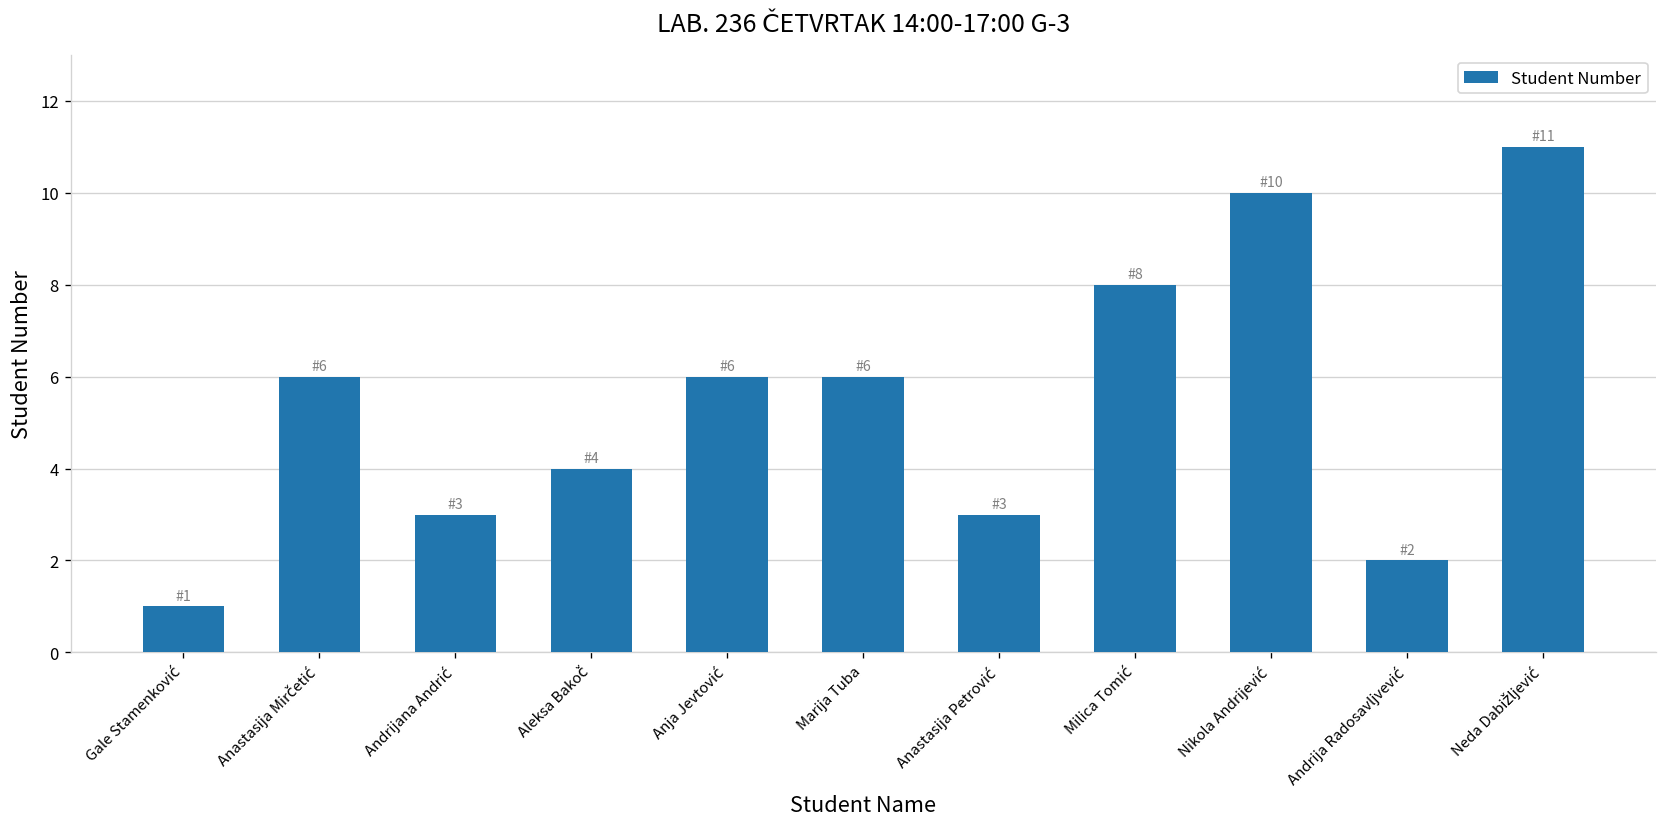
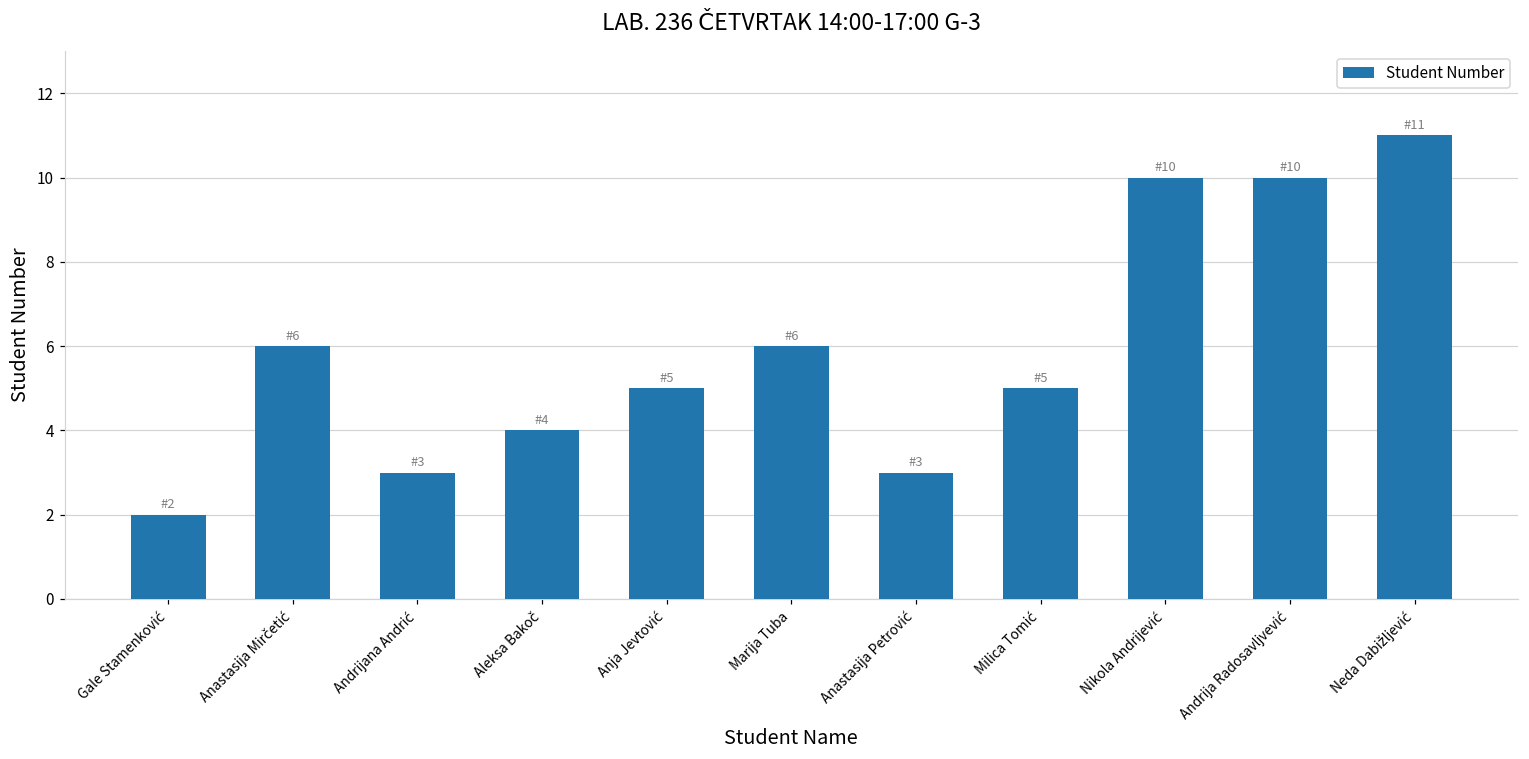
Gale Stamenković: 1 -> 2
Anja Jevtović: 6 -> 5
Milica Tomić: 8 -> 5
Andrija Radosavljvević: 2 -> 10
